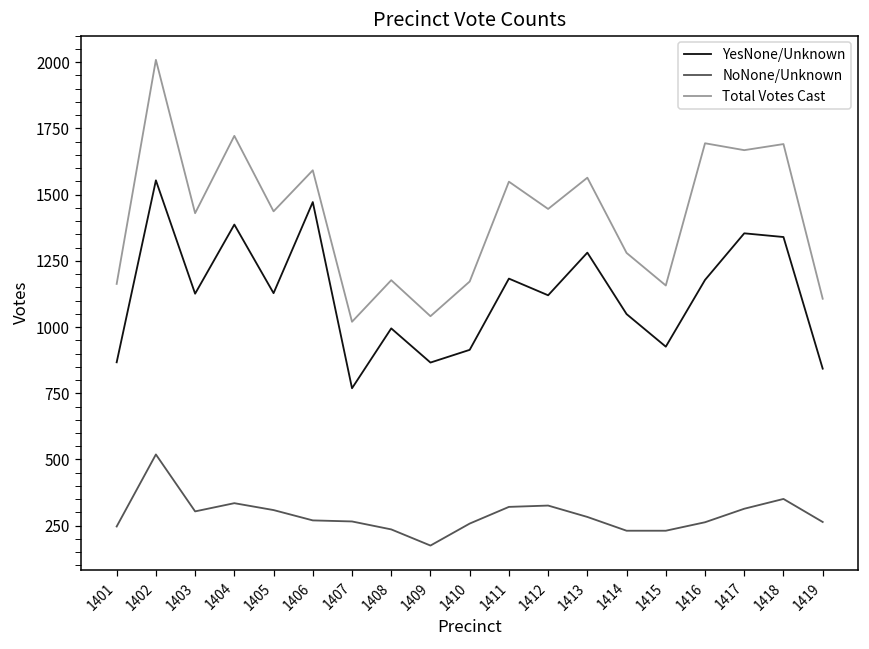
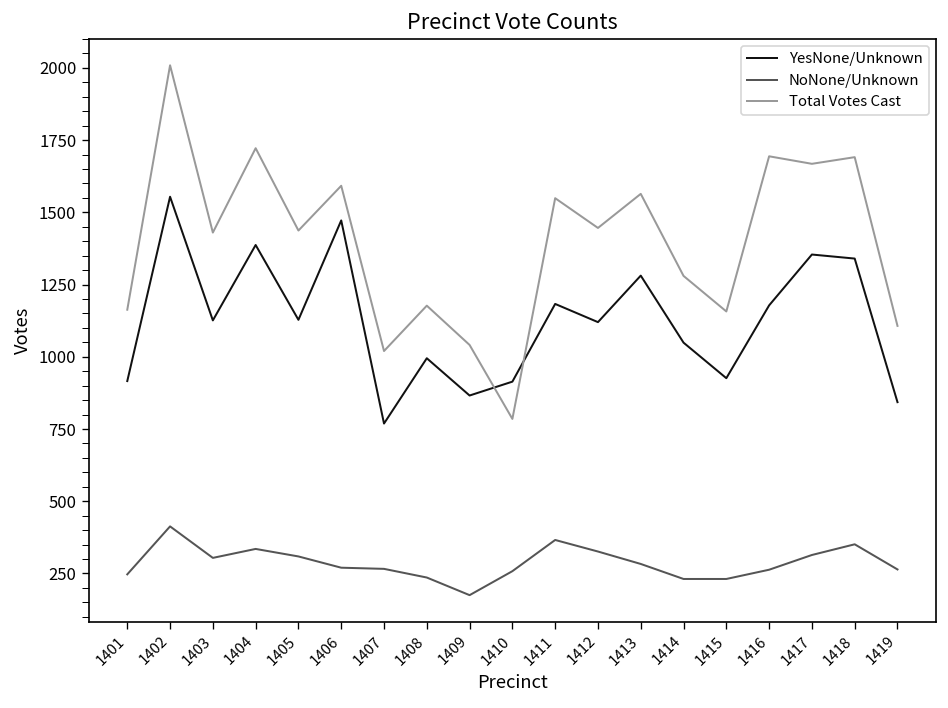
YesNone/Unknown, 1401: 870 -> 920
NoNone/Unknown, 1402: 520 -> 410
Total Votes Cast, 1410: 1170 -> 790
NoNone/Unknown, 1411: 320 -> 370
